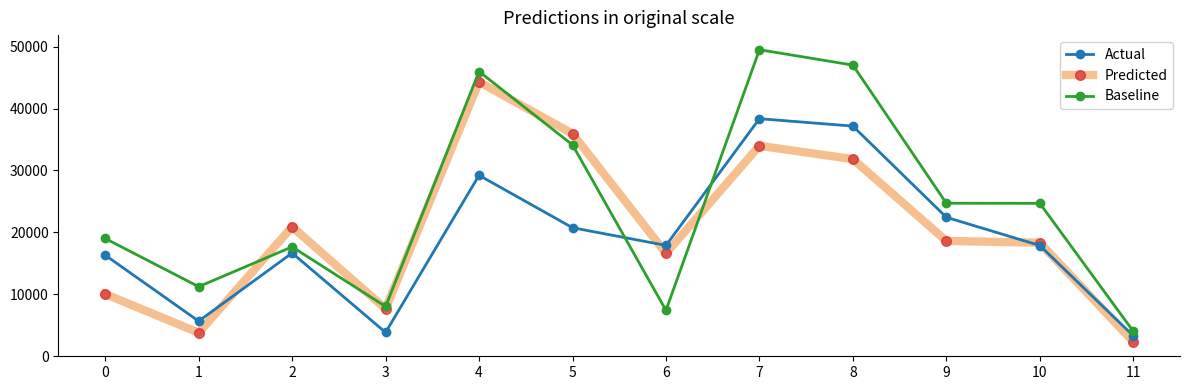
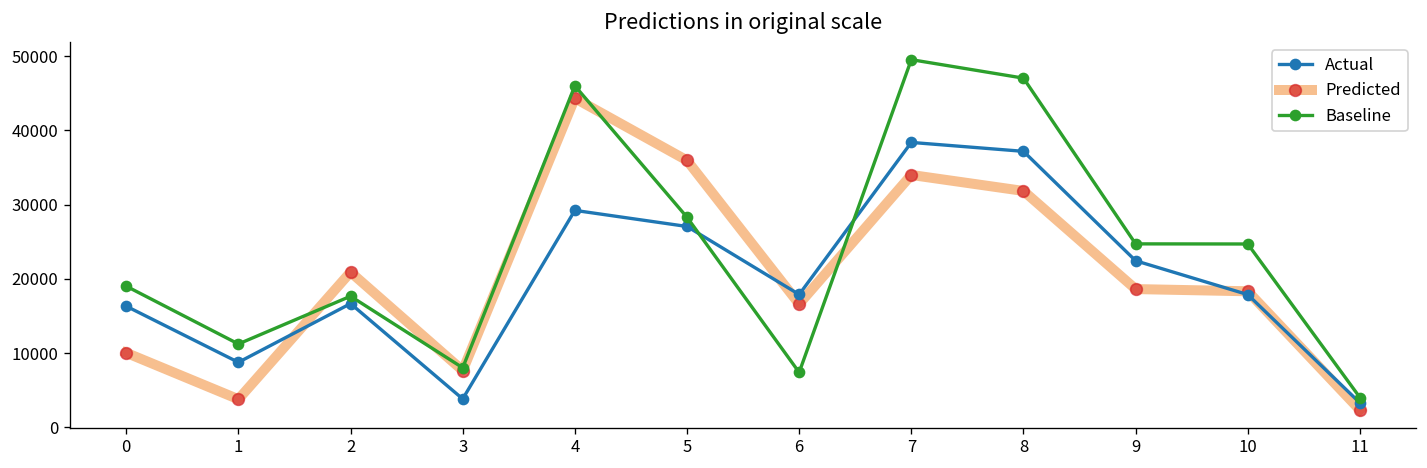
Actual, 1: 6000 -> 9000
Actual, 5: 21000 -> 27000
Baseline, 5: 34000 -> 28000
